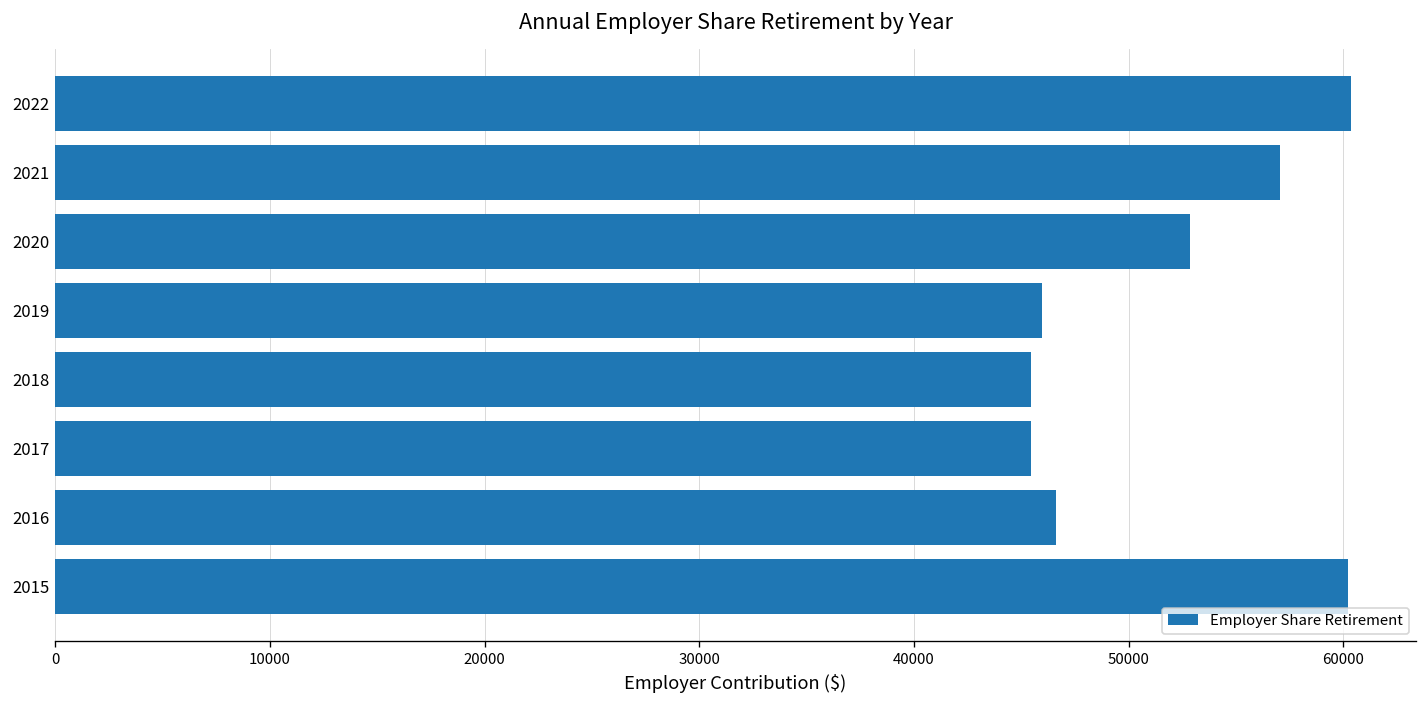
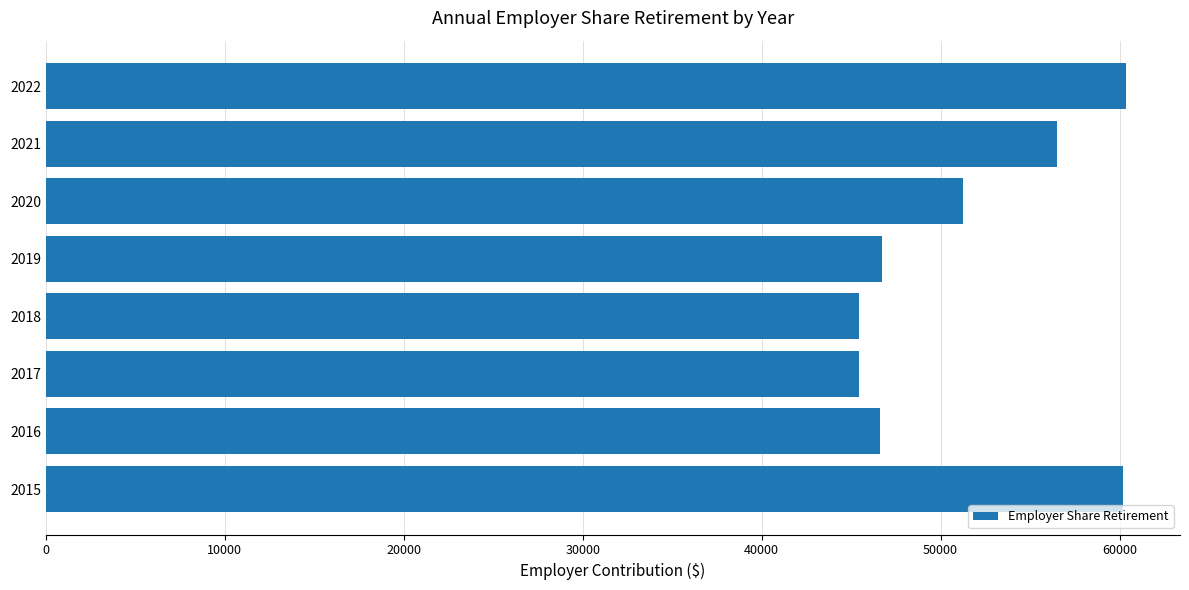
2021: 57100 -> 56500
2020: 52800 -> 51300
2019: 46000 -> 46700
